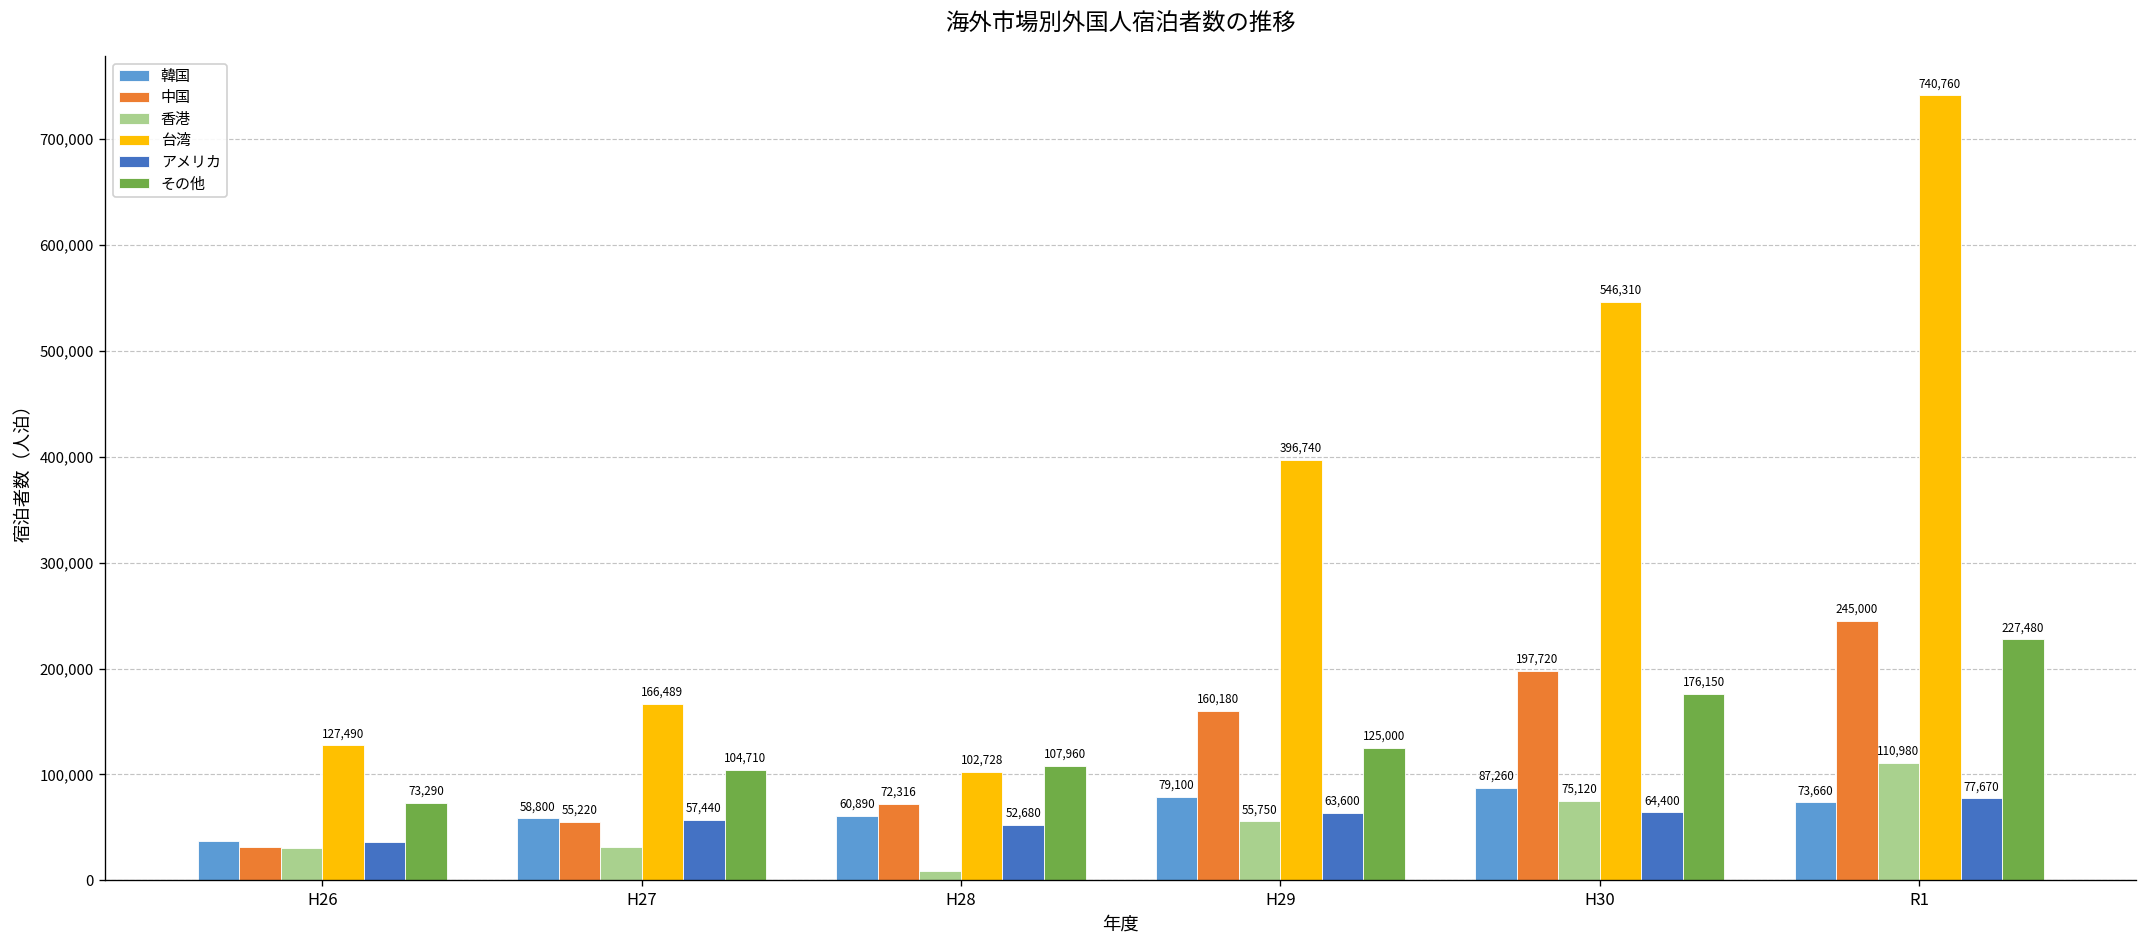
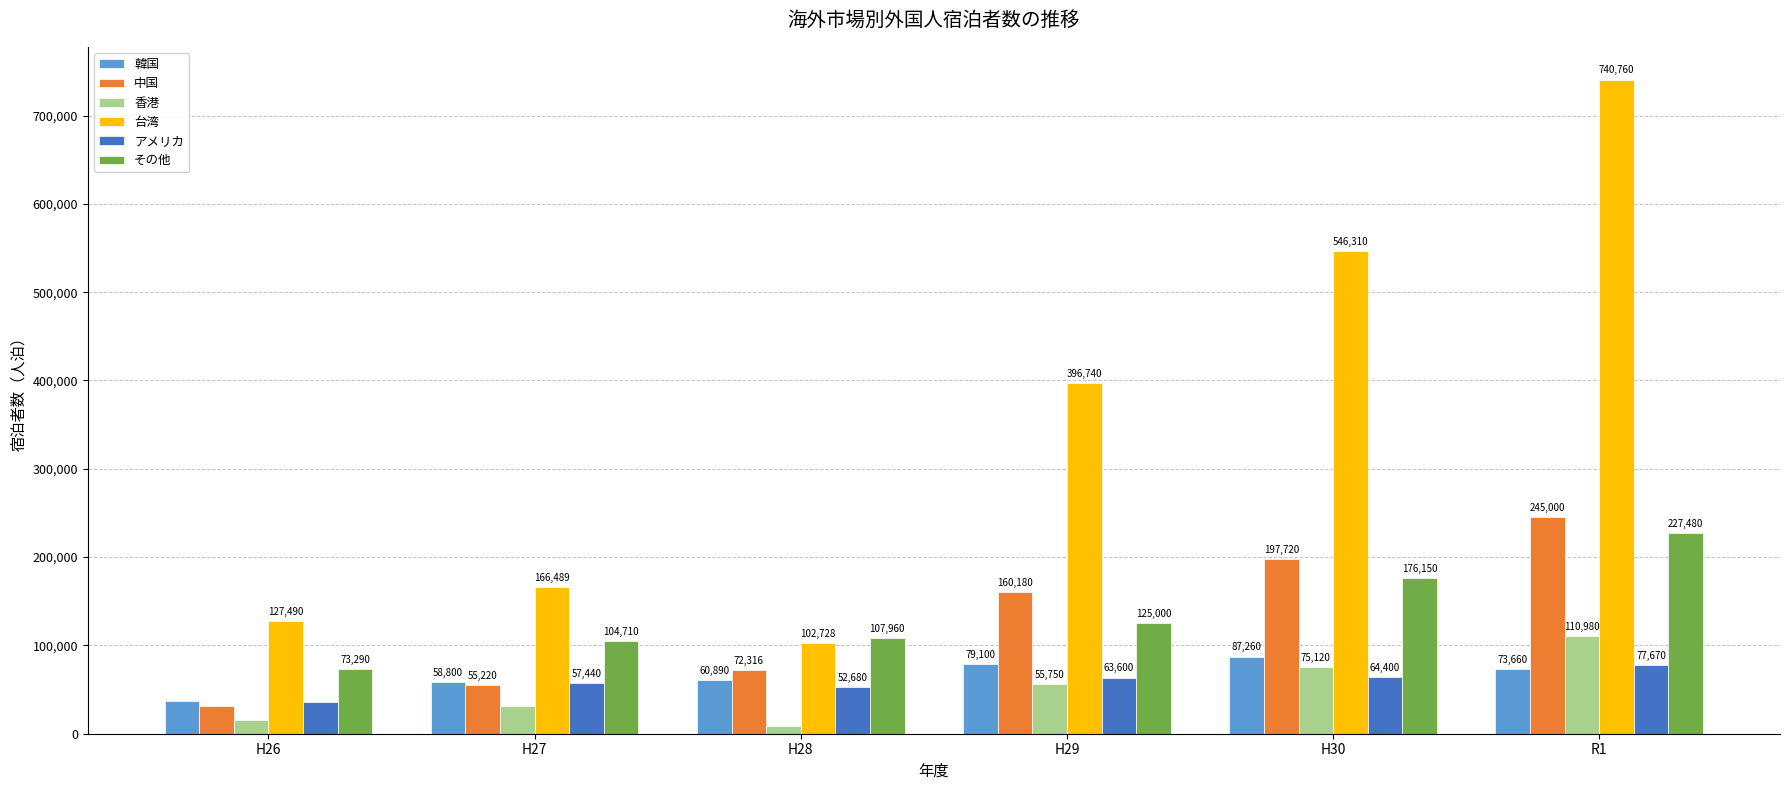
香港, H26: 30,000 -> 20,000
